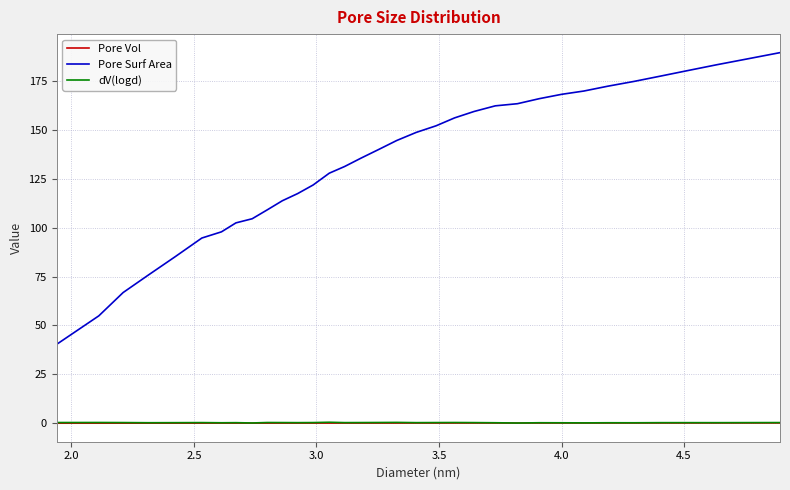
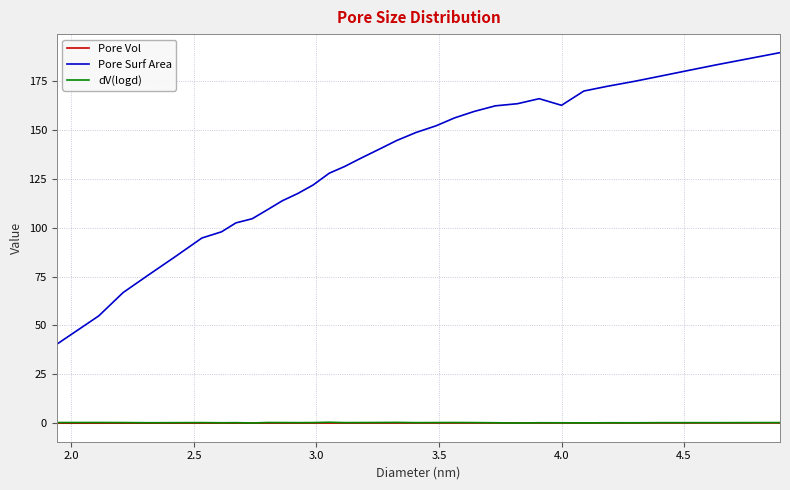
Pore Surf Area, 4.0: 168 -> 163
